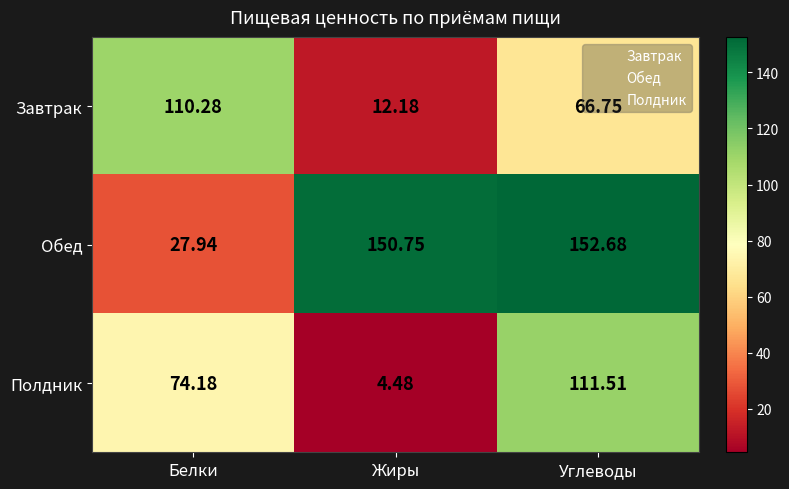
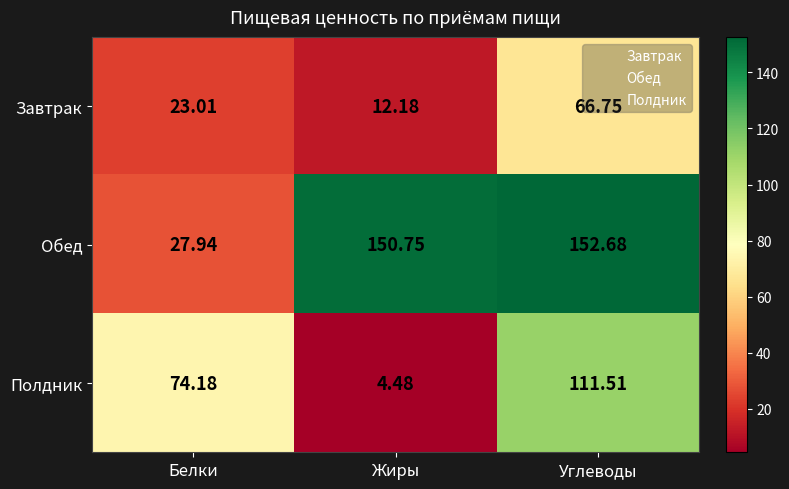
Завтрак, Белки: 110.28 -> 23.01
